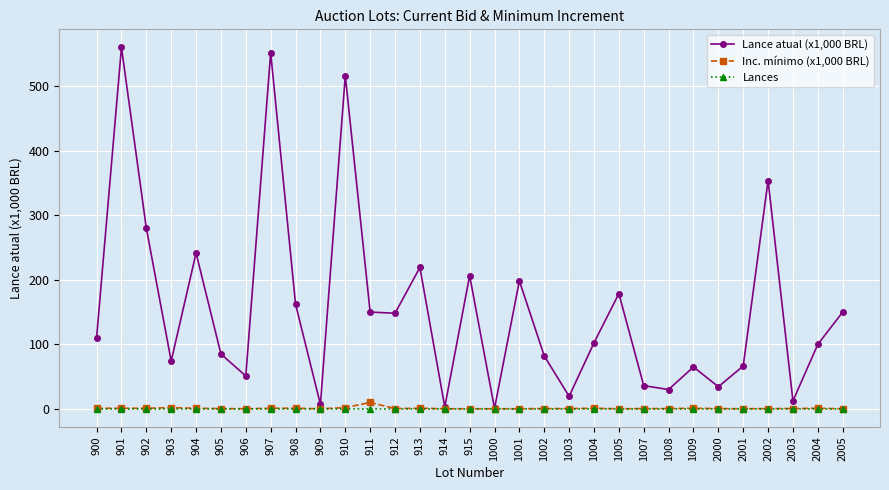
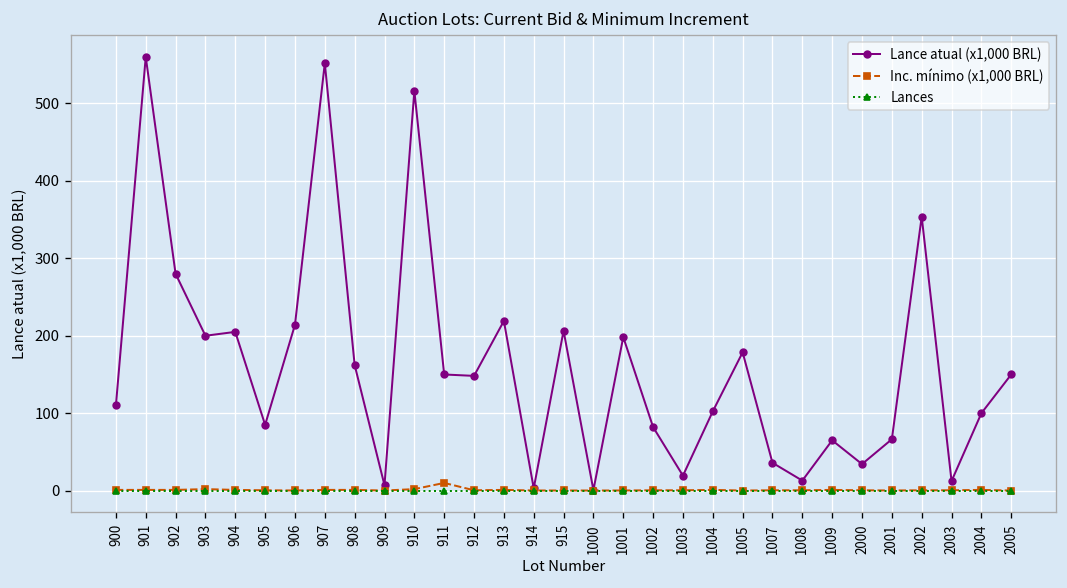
Lance atual (x1,000 BRL), 903: 70 -> 200
Lance atual (x1,000 BRL), 904: 240 -> 210
Lance atual (x1,000 BRL), 906: 50 -> 210
Lance atual (x1,000 BRL), 1008: 30 -> 10
